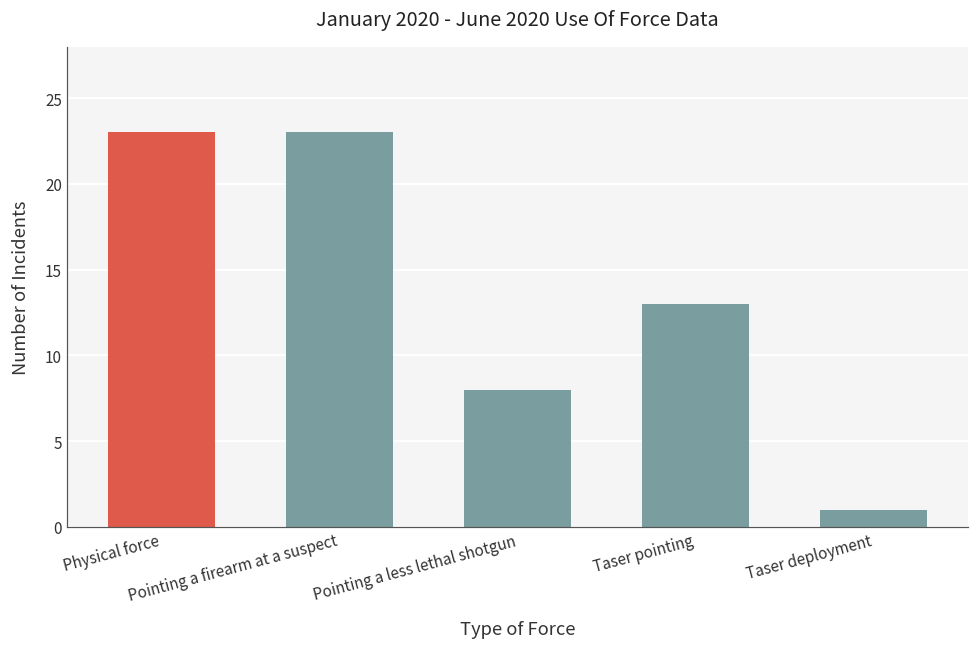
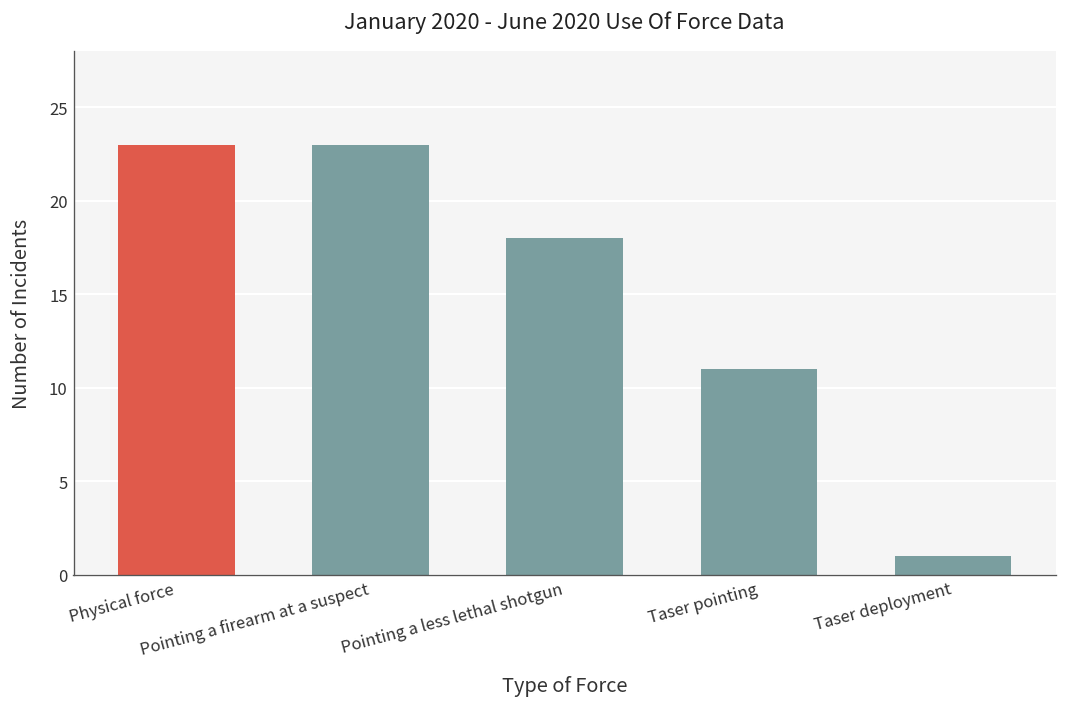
Pointing a less lethal shotgun: 8 -> 18
Taser pointing: 13 -> 11
